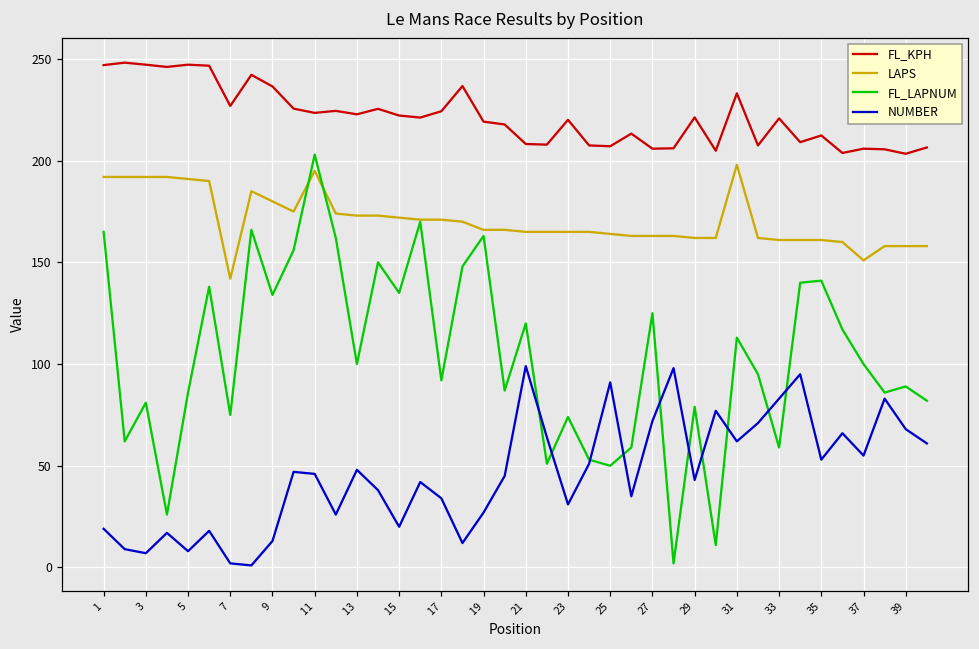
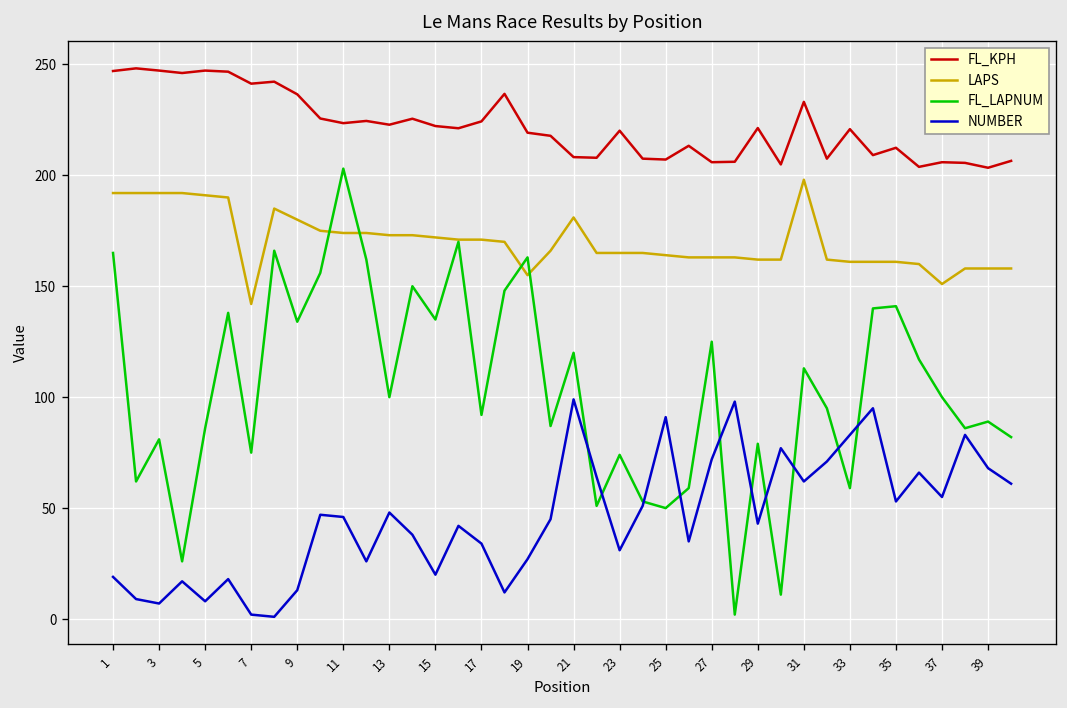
FL_KPH, 7: 227 -> 241
LAPS, 11: 195 -> 174
LAPS, 19: 166 -> 155
LAPS, 21: 165 -> 181
